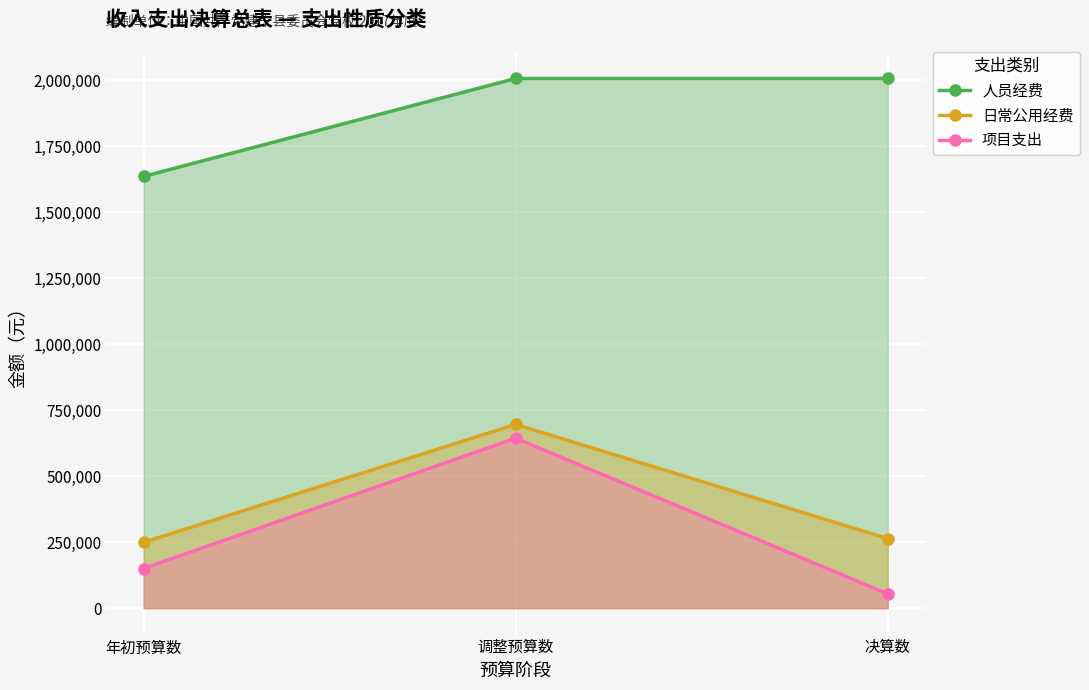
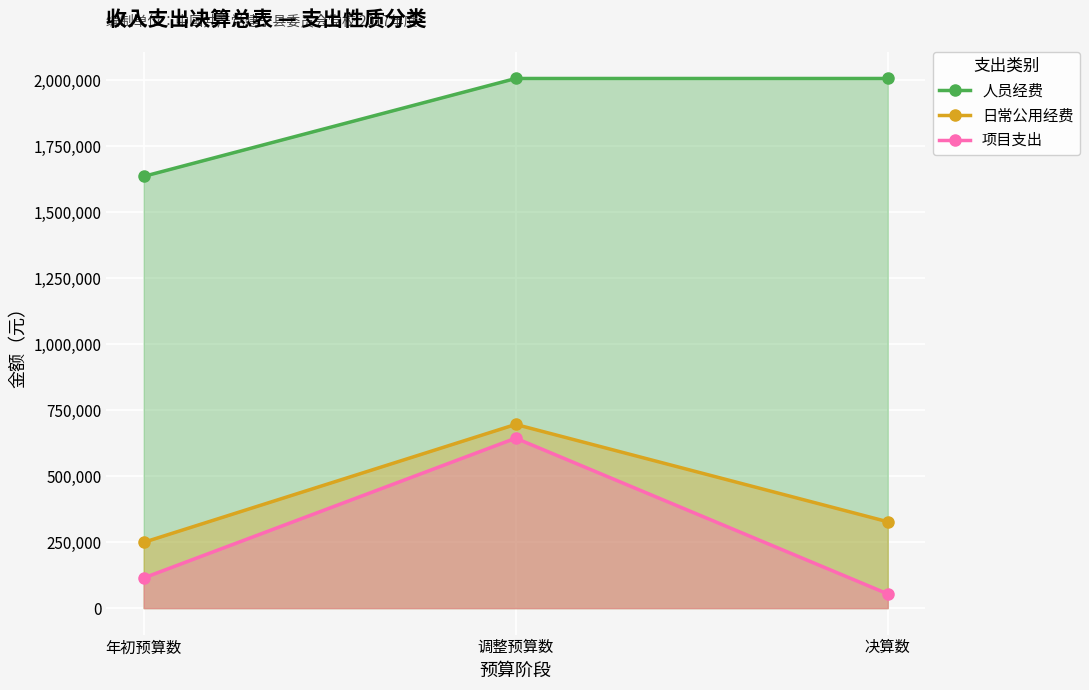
项目支出, 年初预算数: 150,000 -> 110,000
日常公用经费, 决算数: 260,000 -> 330,000
